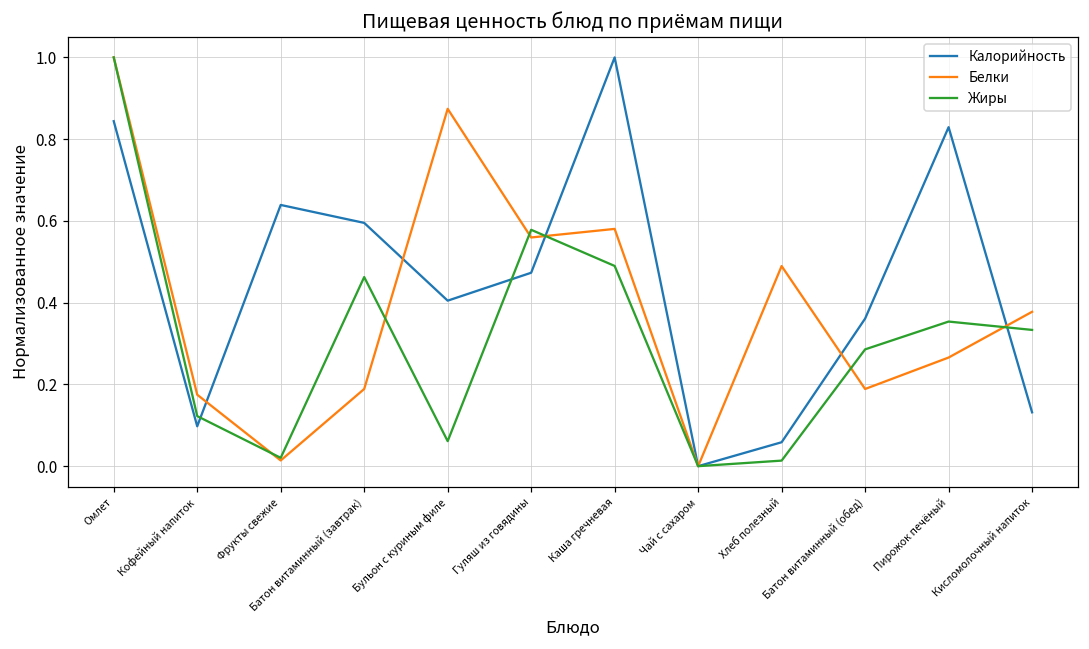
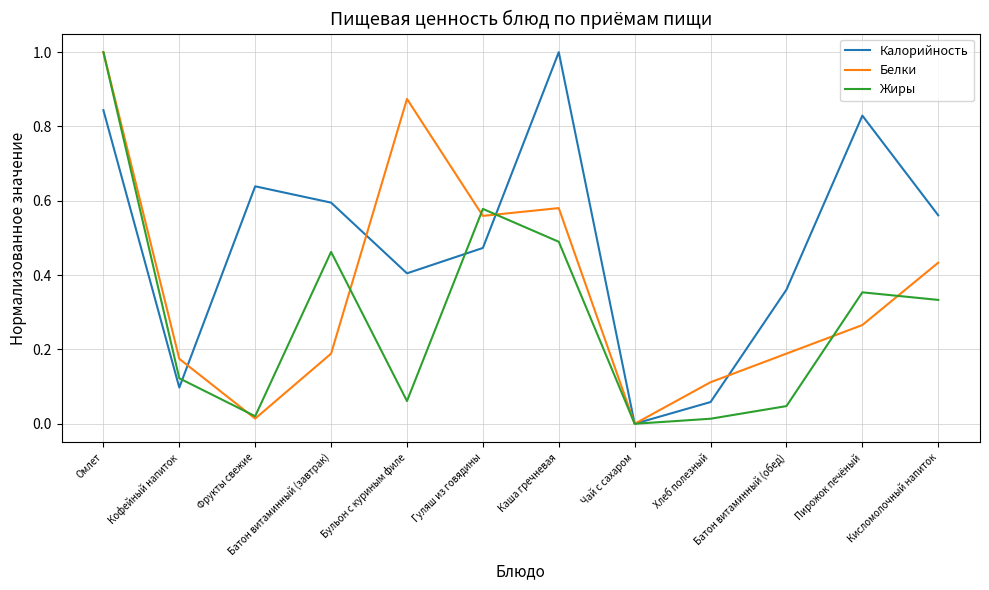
Белки, Хлеб полезный: 0.49 -> 0.11
Жиры, Батон витаминный (обед): 0.29 -> 0.05
Калорийность, Кисломолочный напиток: 0.13 -> 0.56
Белки, Кисломолочный напиток: 0.38 -> 0.43
